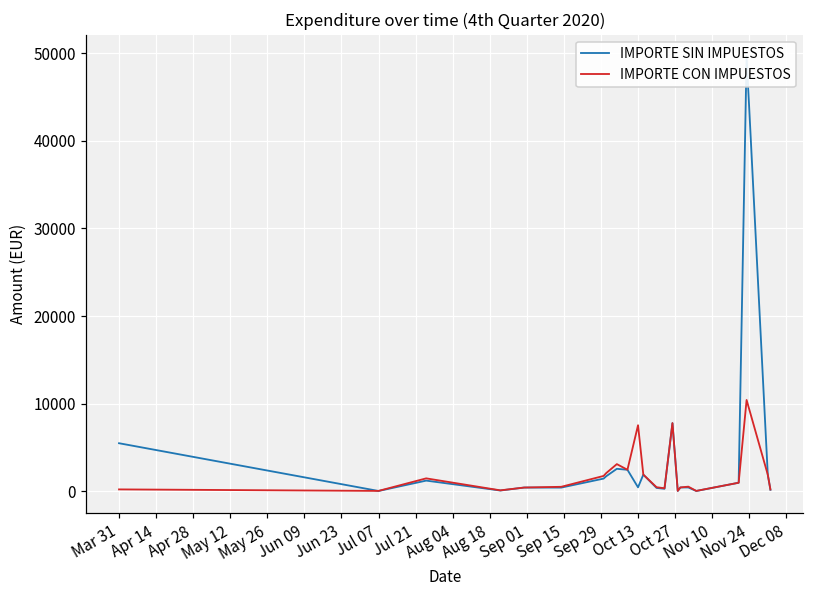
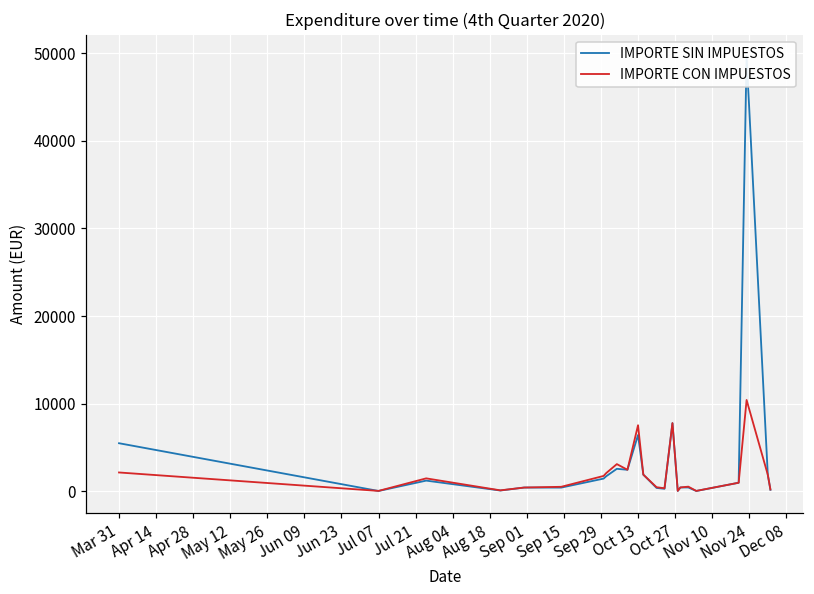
IMPORTE CON IMPUESTOS, Mar 31: 0 -> 2000
IMPORTE SIN IMPUESTOS, Oct 13: 0 -> 6000
